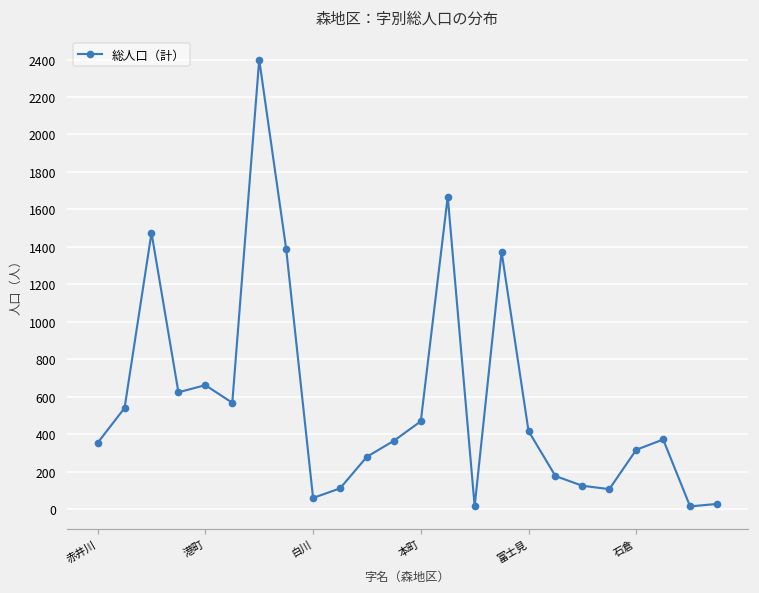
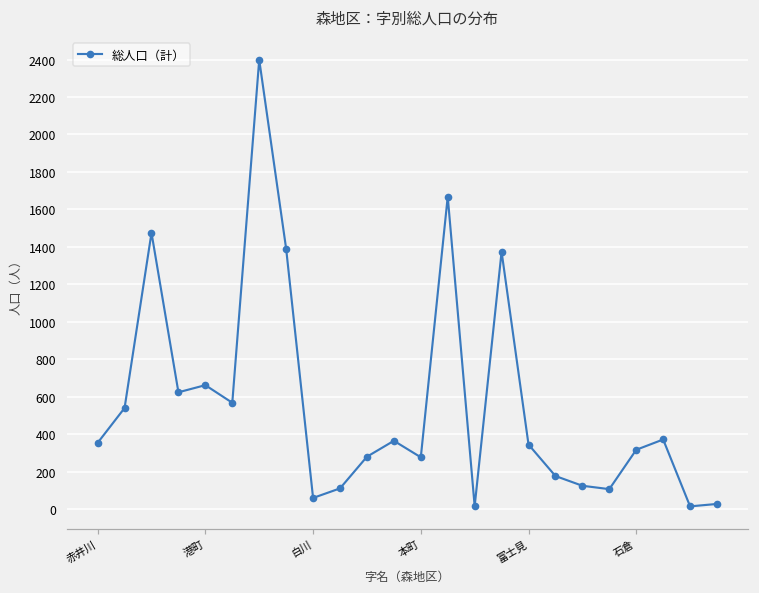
本町: 470 -> 280
富士見: 420 -> 350
